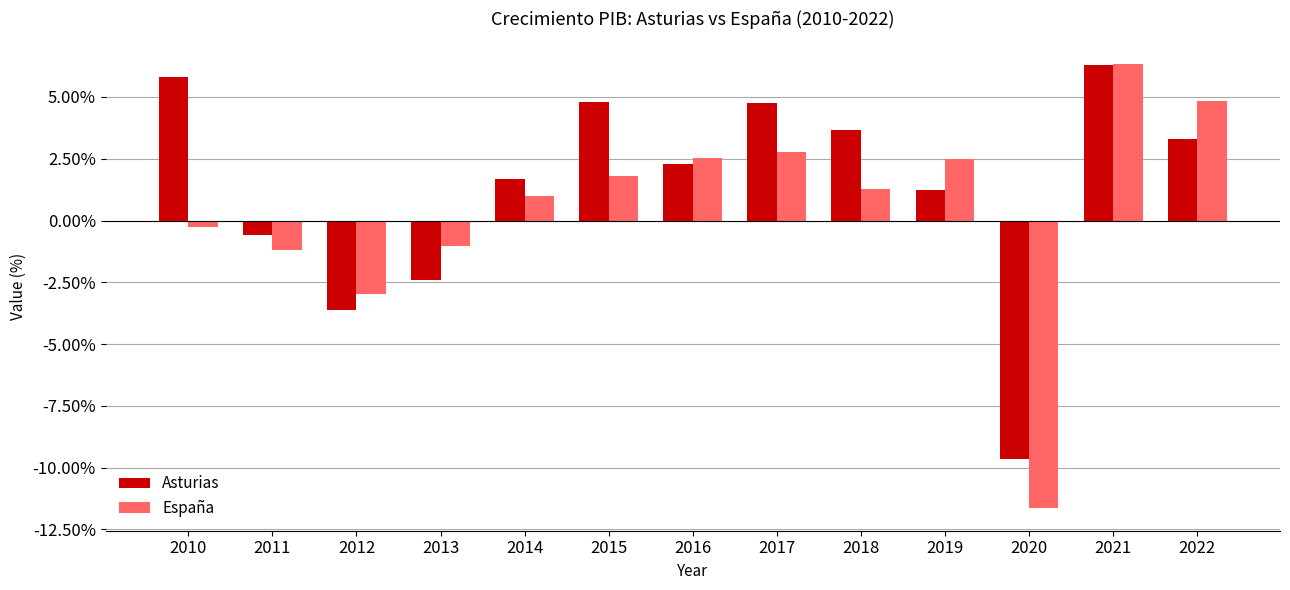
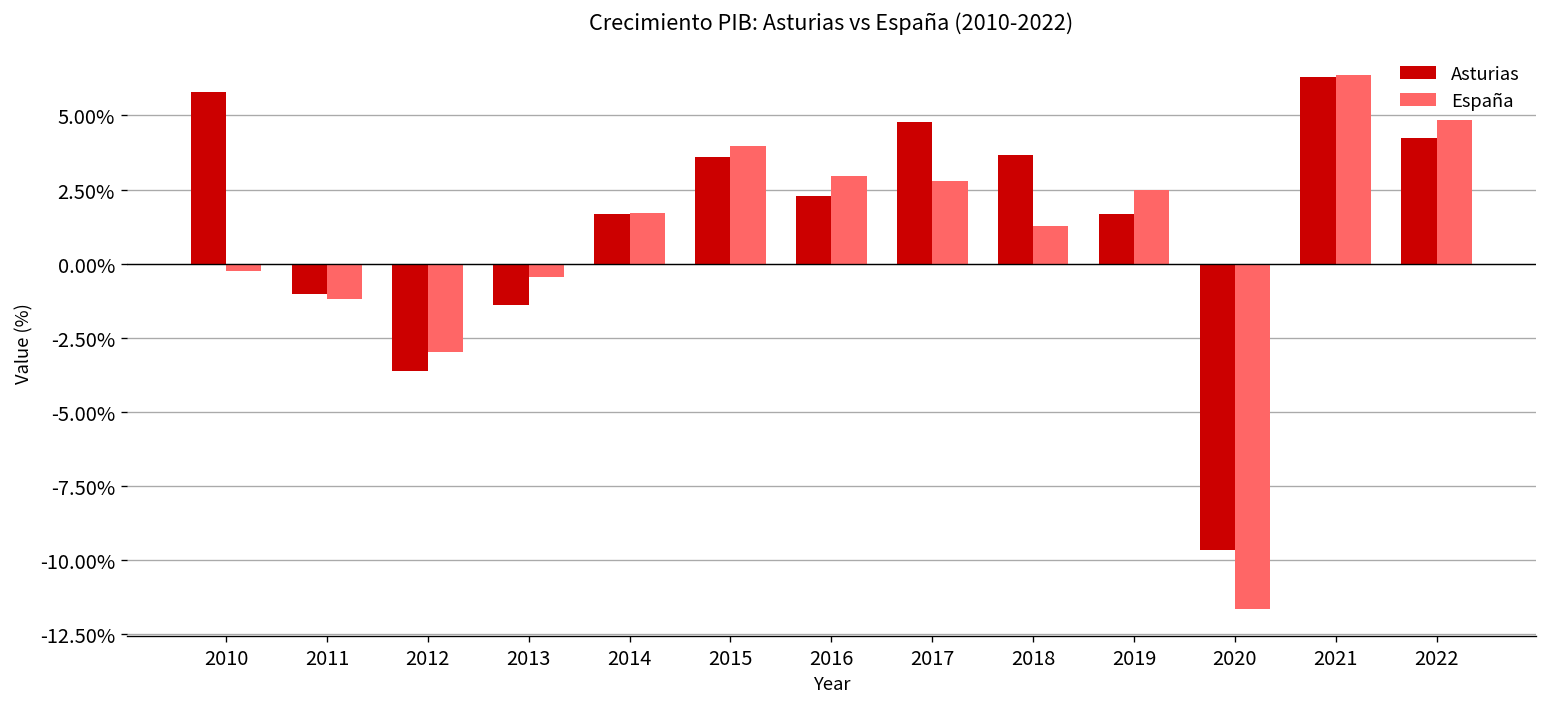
Asturias, 2011: -0.6% -> -1.0%
Asturias, 2013: -2.4% -> -1.4%
España, 2013: -1.1% -> -0.5%
España, 2014: 1.0% -> 1.7%
Asturias, 2015: 4.8% -> 3.6%
España, 2015: 1.8% -> 4.0%
España, 2016: 2.5% -> 2.9%
Asturias, 2019: 1.3% -> 1.7%
Asturias, 2022: 3.3% -> 4.2%
